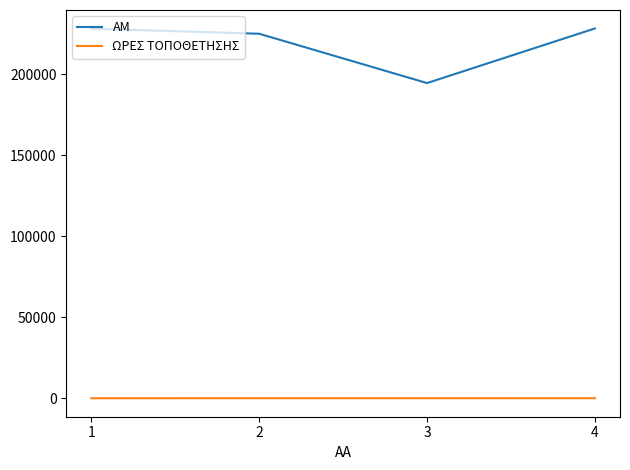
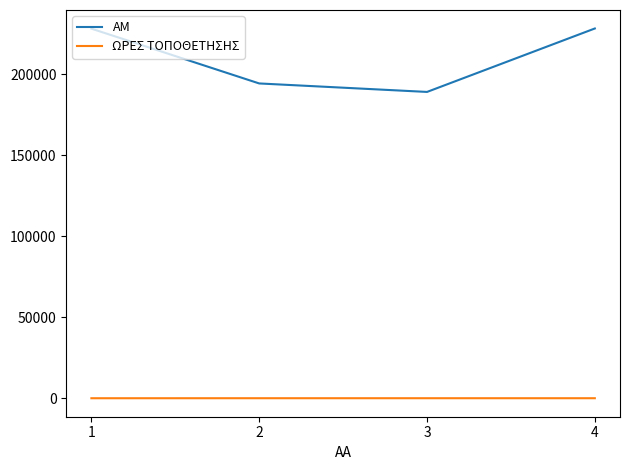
ΑΜ, 2: 225000 -> 194000
ΑΜ, 3: 194000 -> 189000
